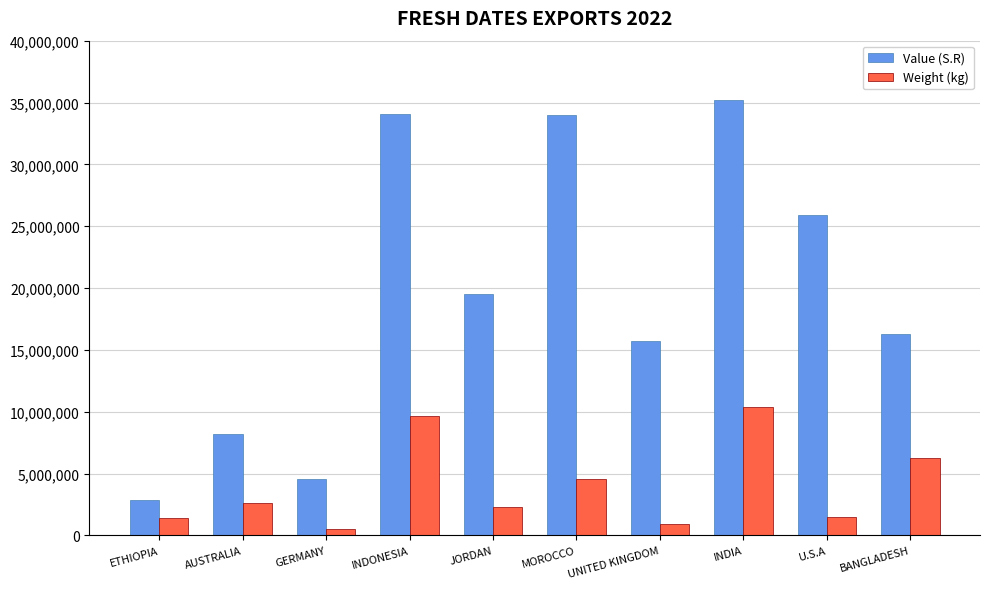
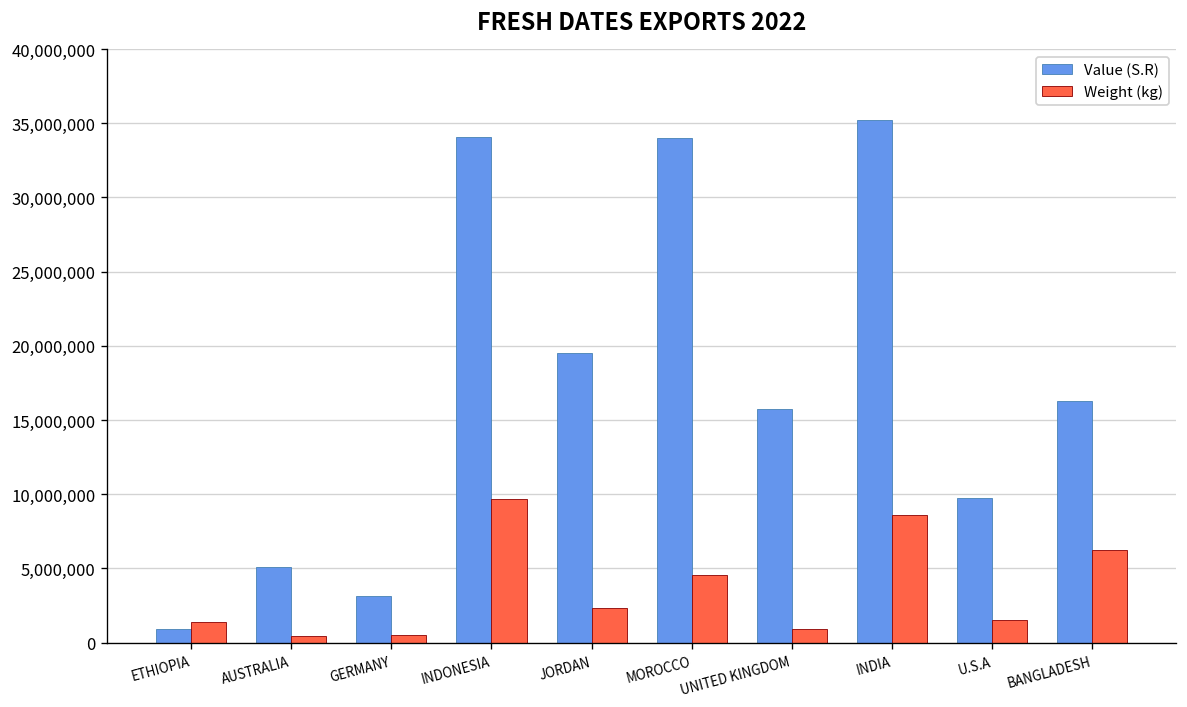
Value (S.R), ETHIOPIA: 2,800,000 -> 900,000
Value (S.R), AUSTRALIA: 8,200,000 -> 5,100,000
Weight (kg), AUSTRALIA: 2,600,000 -> 400,000
Value (S.R), GERMANY: 4,500,000 -> 3,100,000
Weight (kg), INDIA: 10,300,000 -> 8,600,000
Value (S.R), U.S.A: 25,900,000 -> 9,700,000
